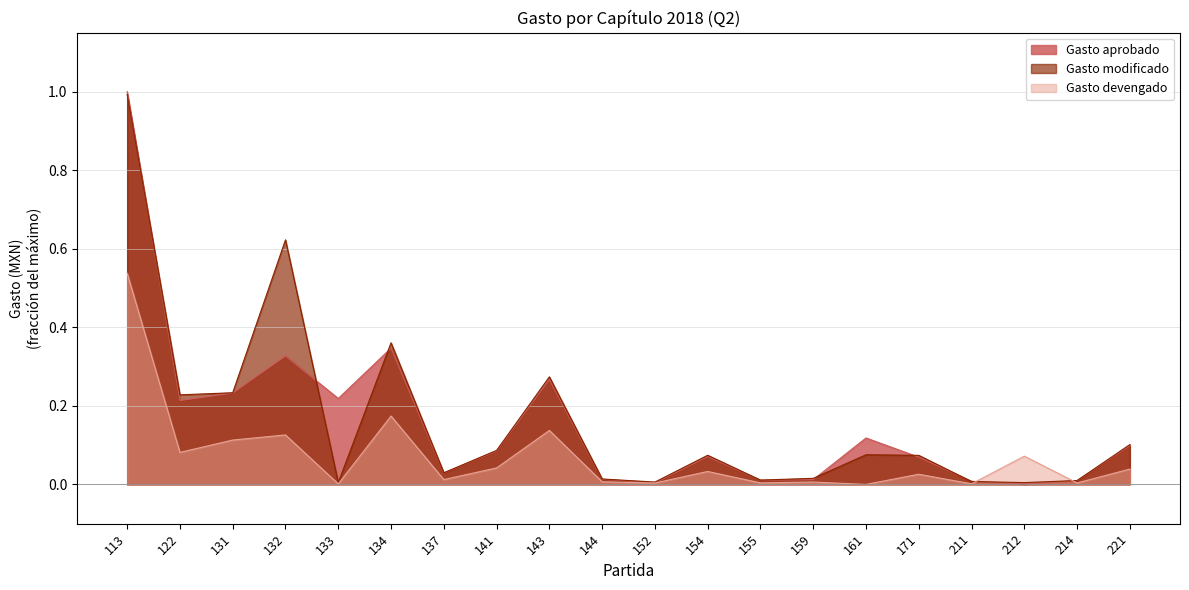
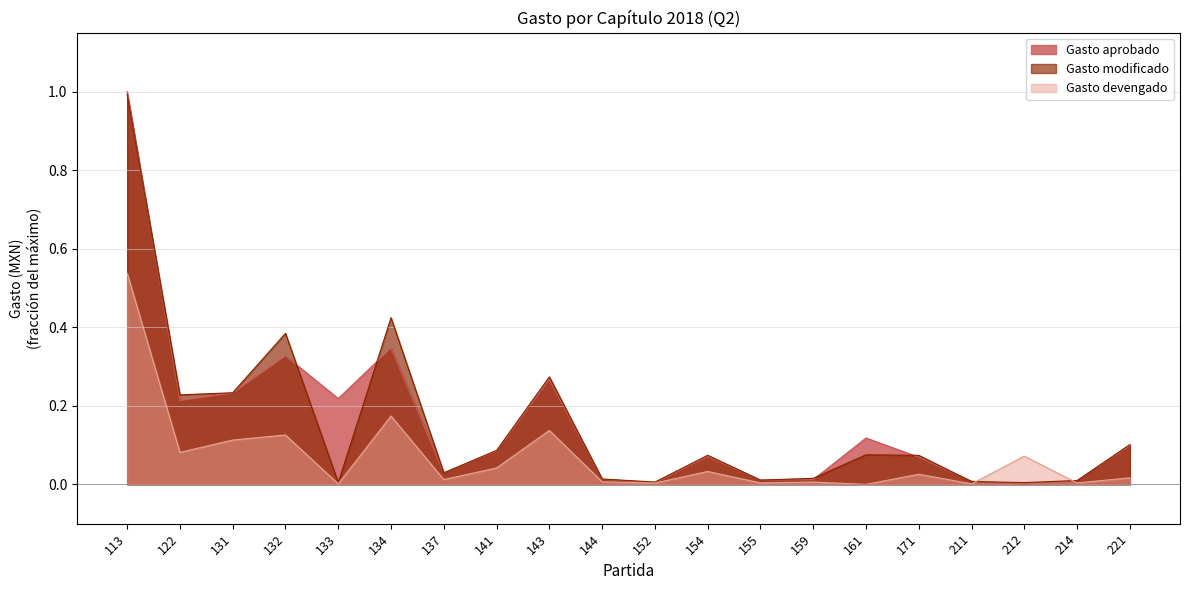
Gasto modificado, 132: 0.62 -> 0.38
Gasto modificado, 134: 0.36 -> 0.42
Gasto devengado, 221: 0.04 -> 0.02
